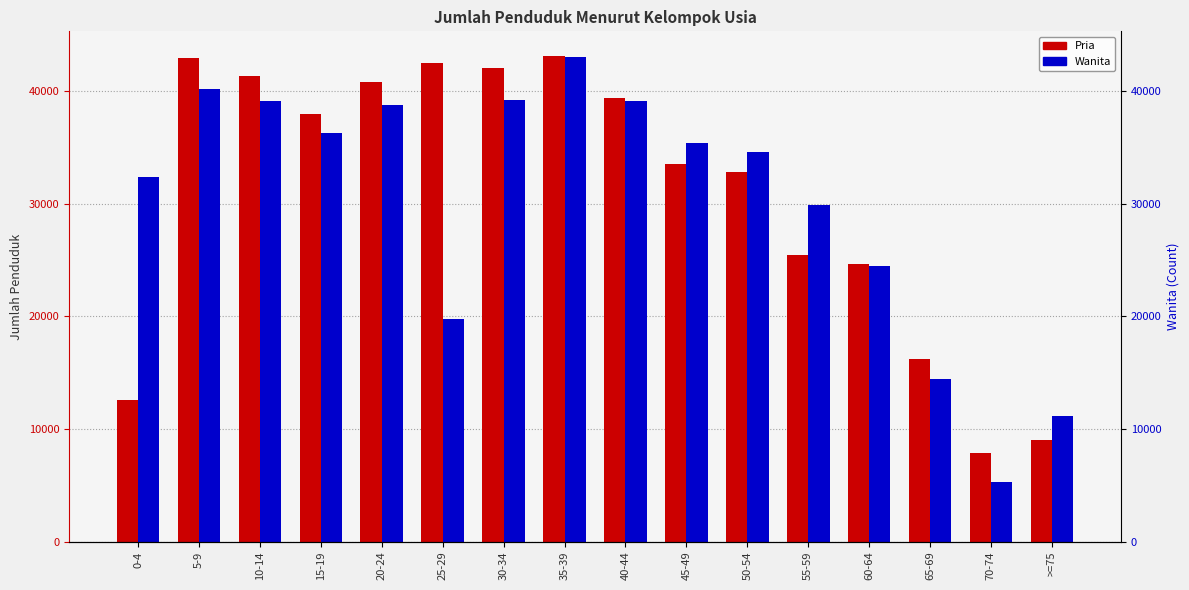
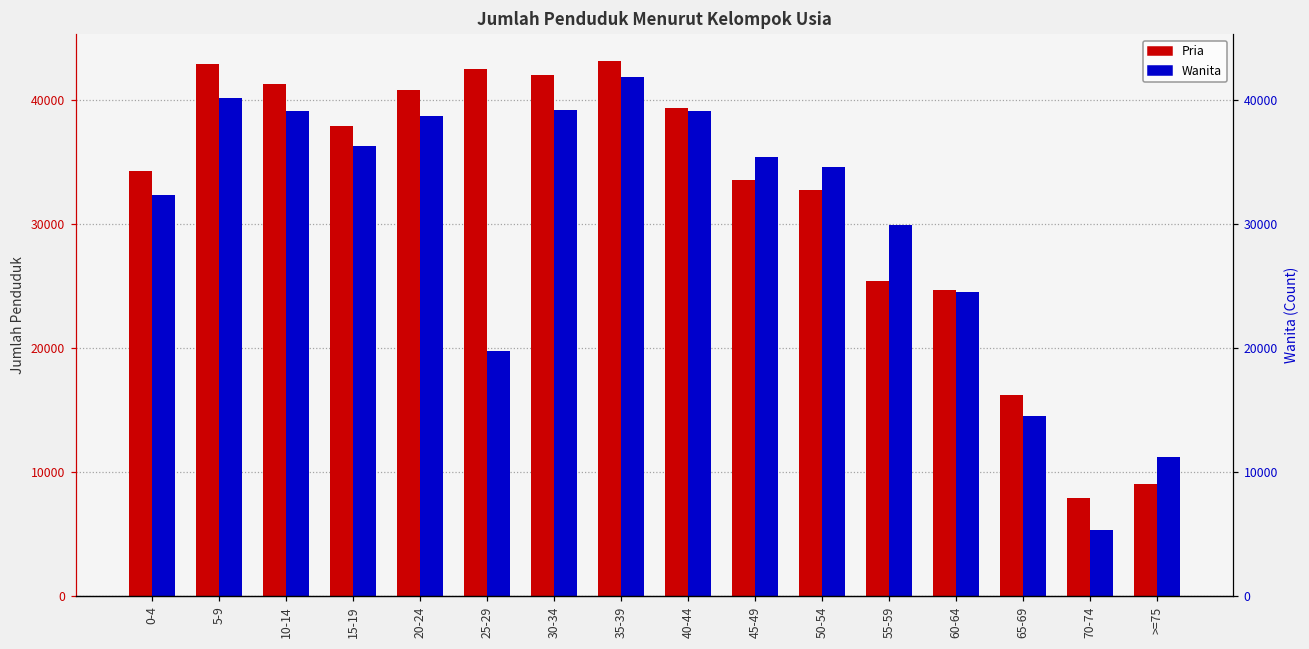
Pria, 0-4: 12500 -> 34200
Wanita, 35-39: 43000 -> 41800
